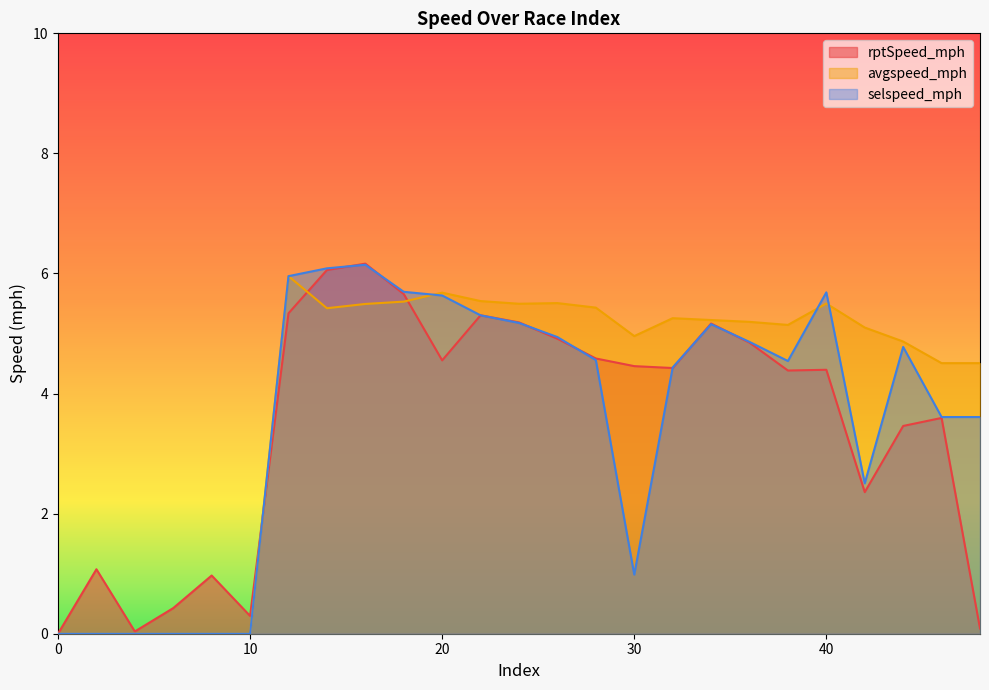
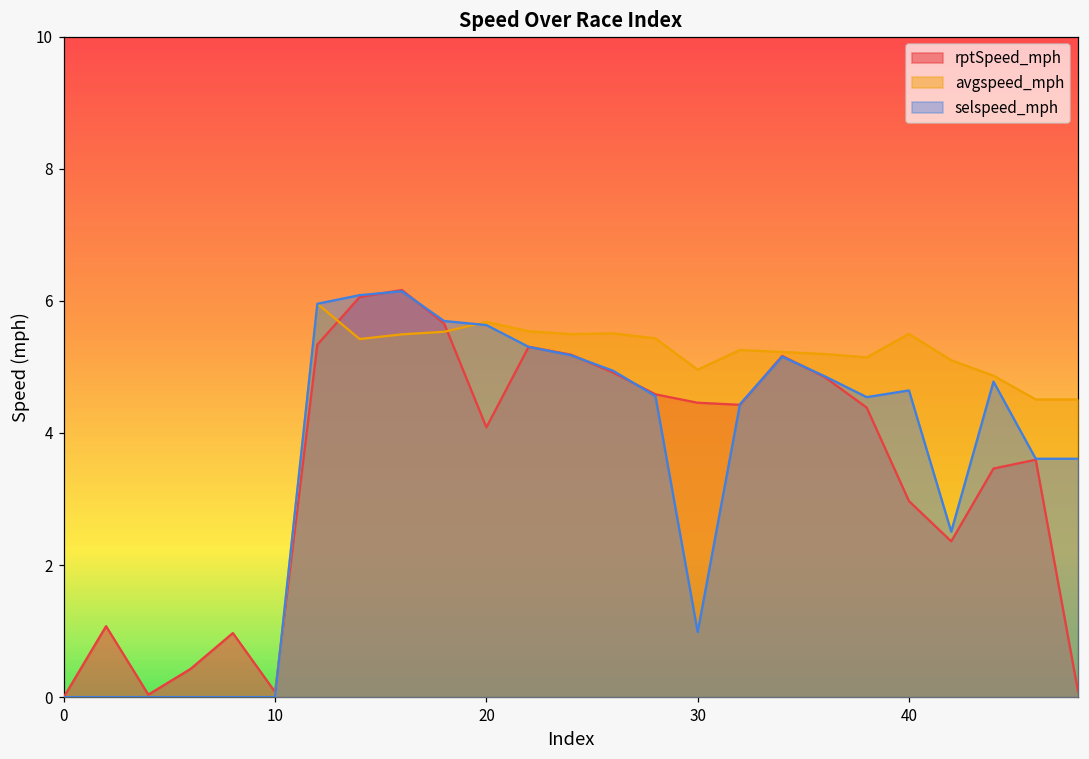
rptSpeed_mph, 10: 0.3 -> 0.1
rptSpeed_mph, 20: 4.6 -> 4.1
rptSpeed_mph, 40: 4.4 -> 3.0
selspeed_mph, 40: 5.7 -> 4.6
